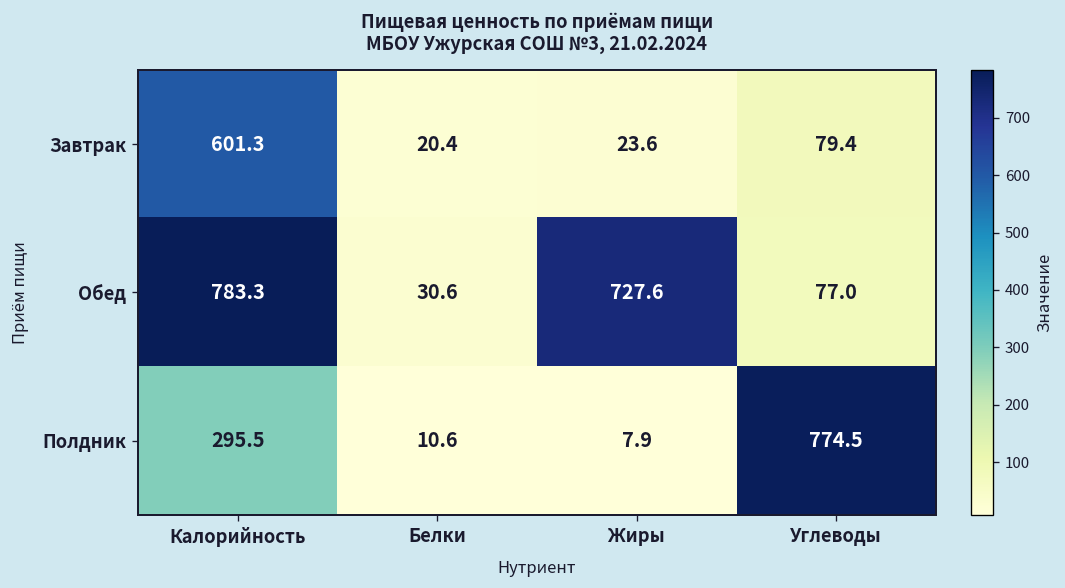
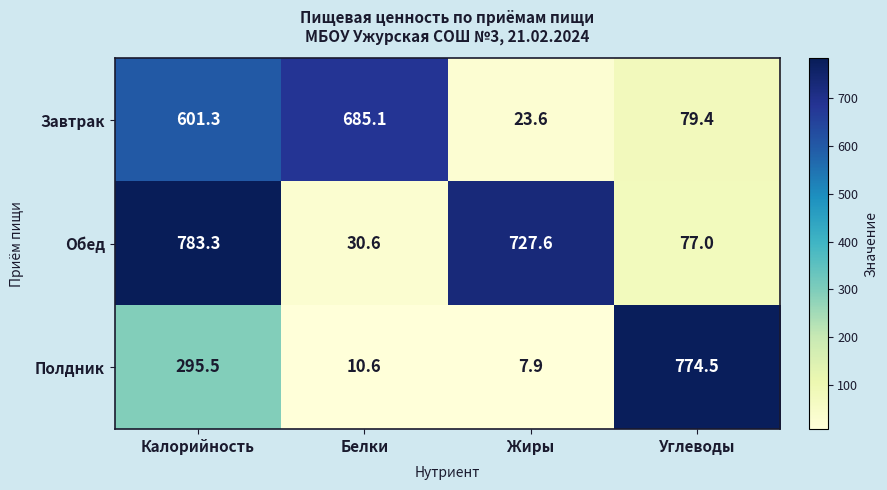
Завтрак, Белки: 20.4 -> 685.1
